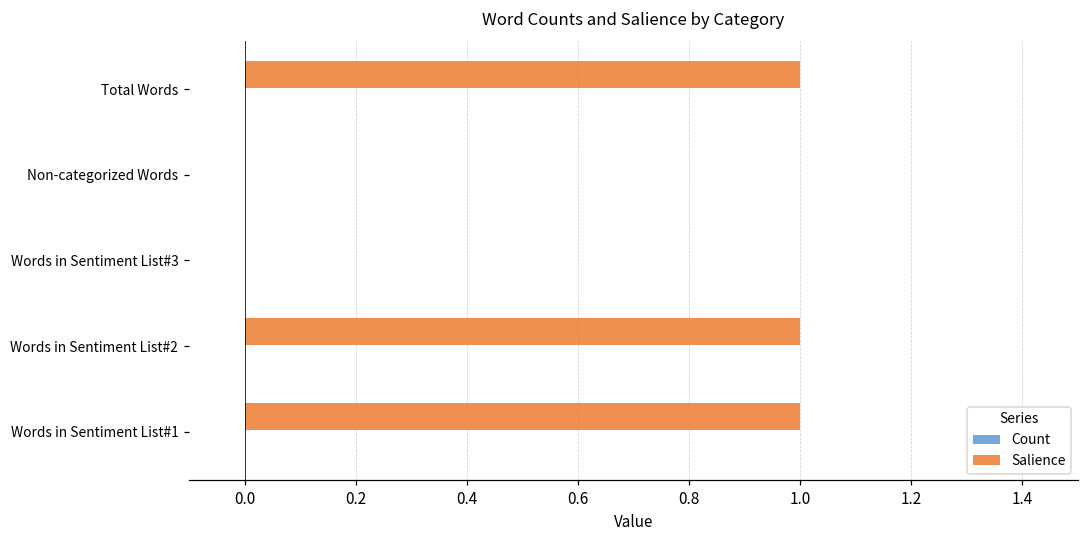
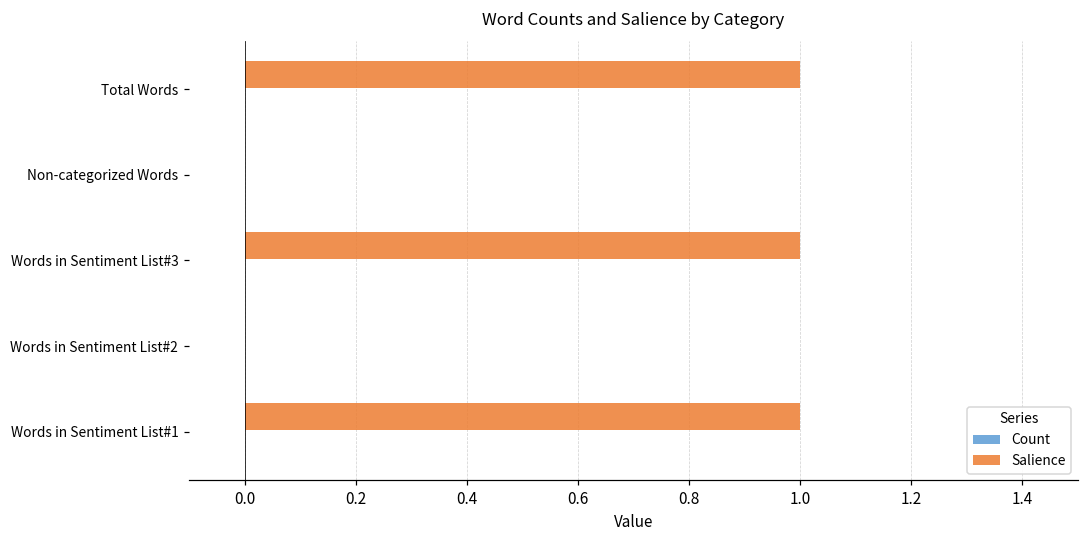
Salience, Words in Sentiment List#3: 0 -> 1
Salience, Words in Sentiment List#2: 1 -> 0
